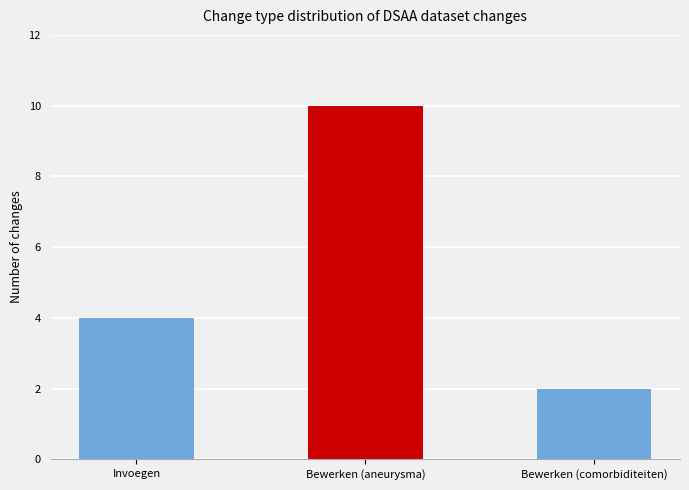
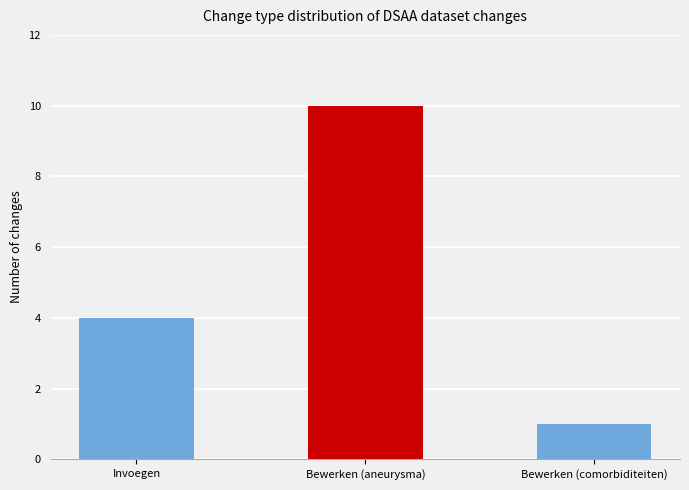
Bewerken (comorbiditeiten): 2 -> 1
